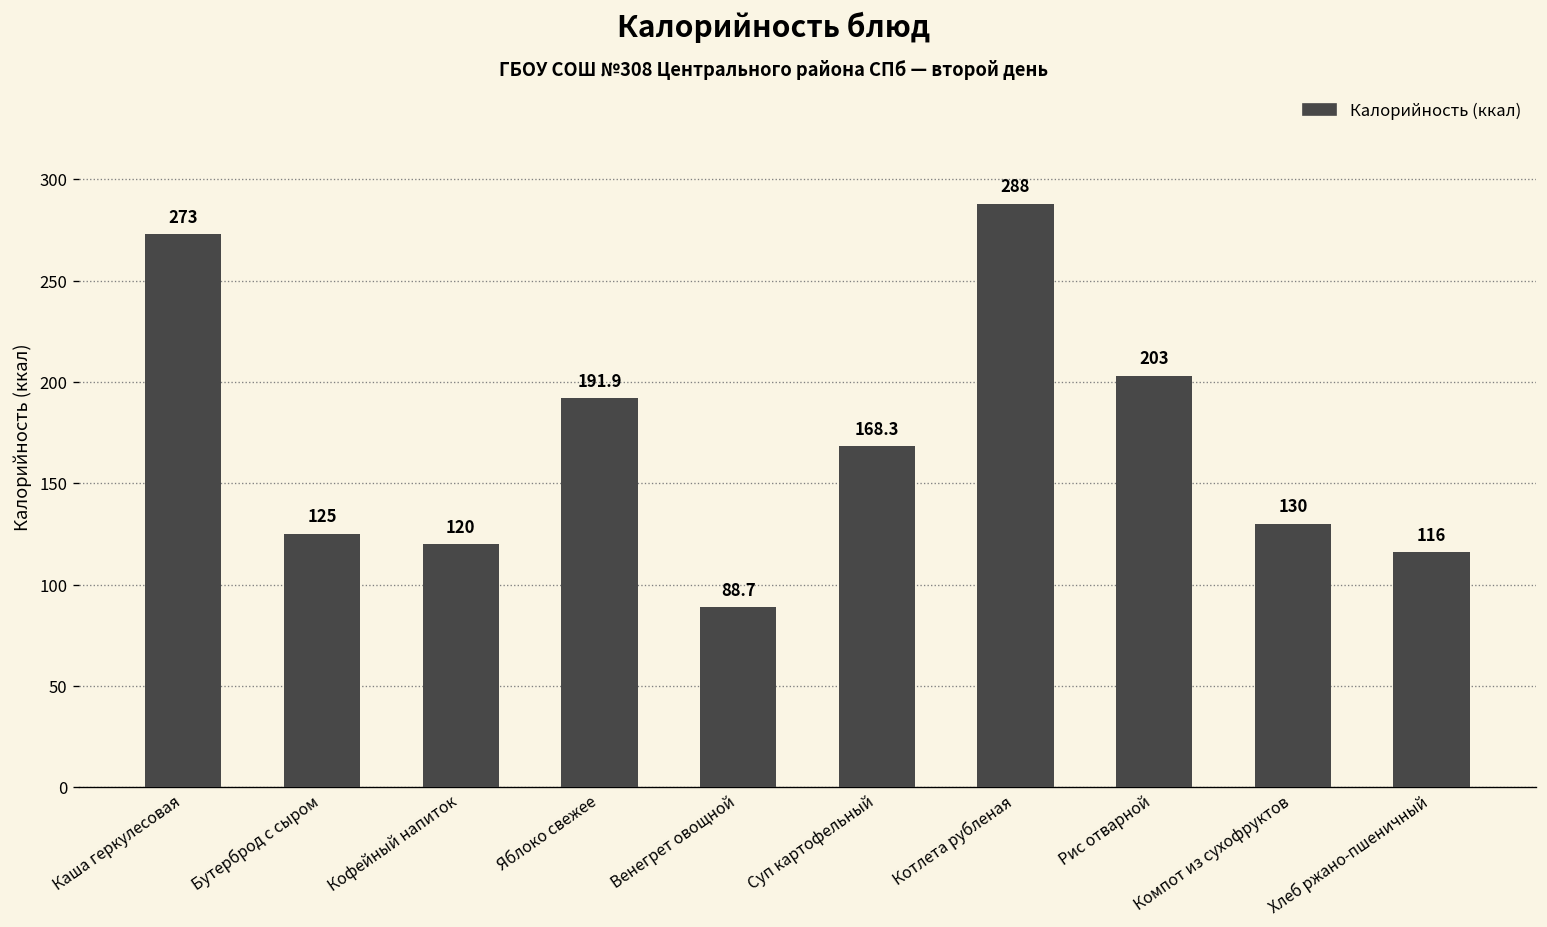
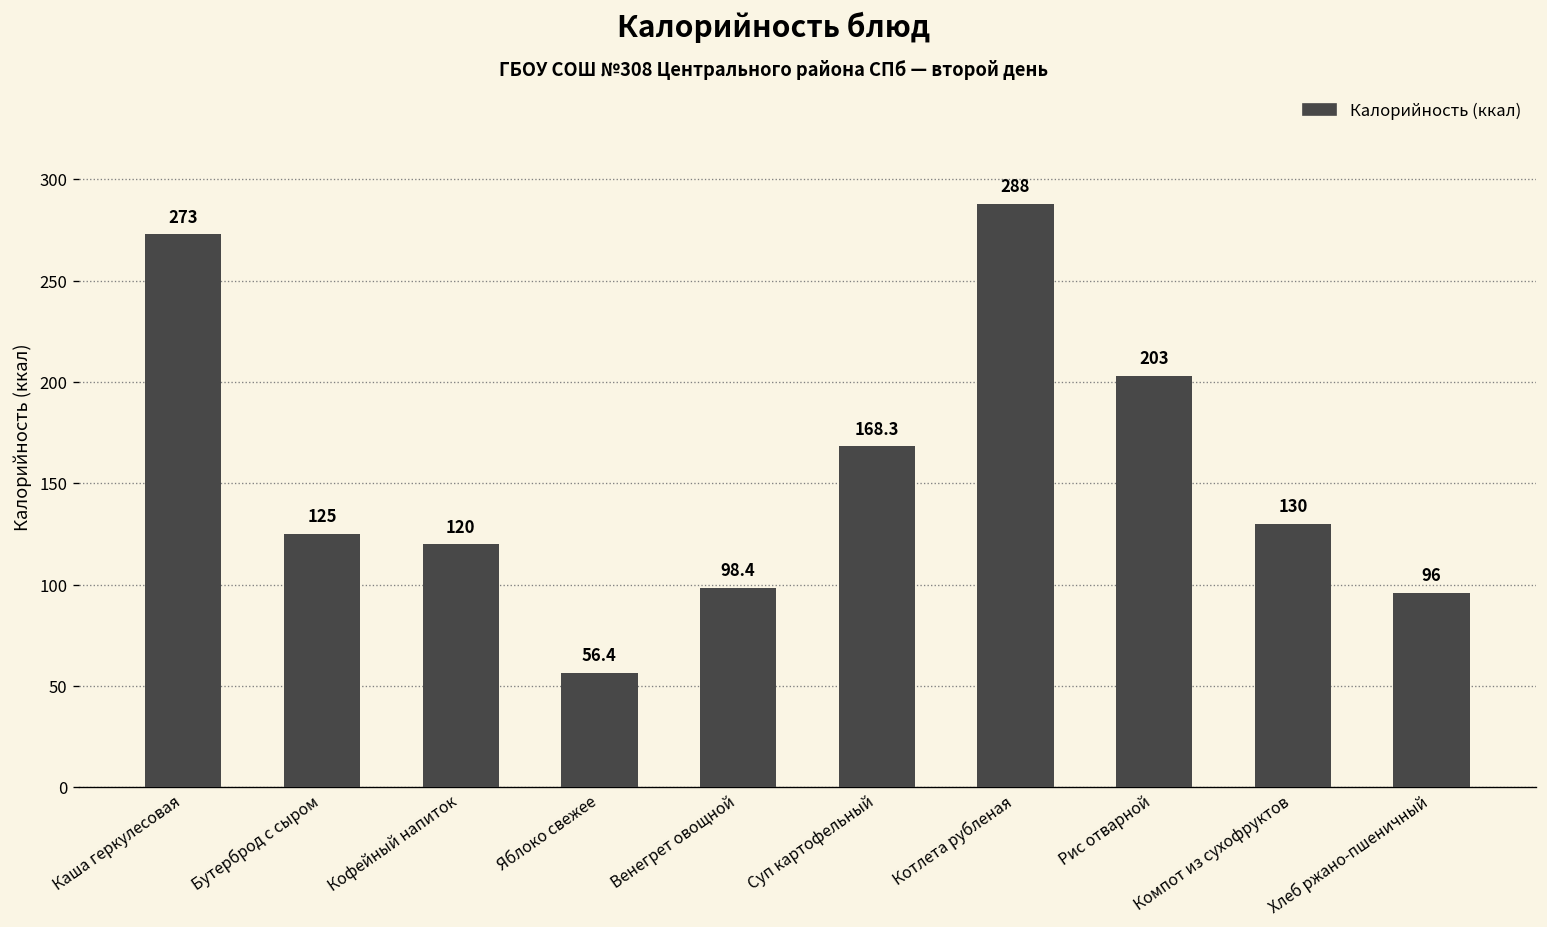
Яблоко свежее: 191.9 -> 56.4
Венегрет овощной: 88.7 -> 98.4
Хлеб ржано-пшеничный: 116 -> 96
